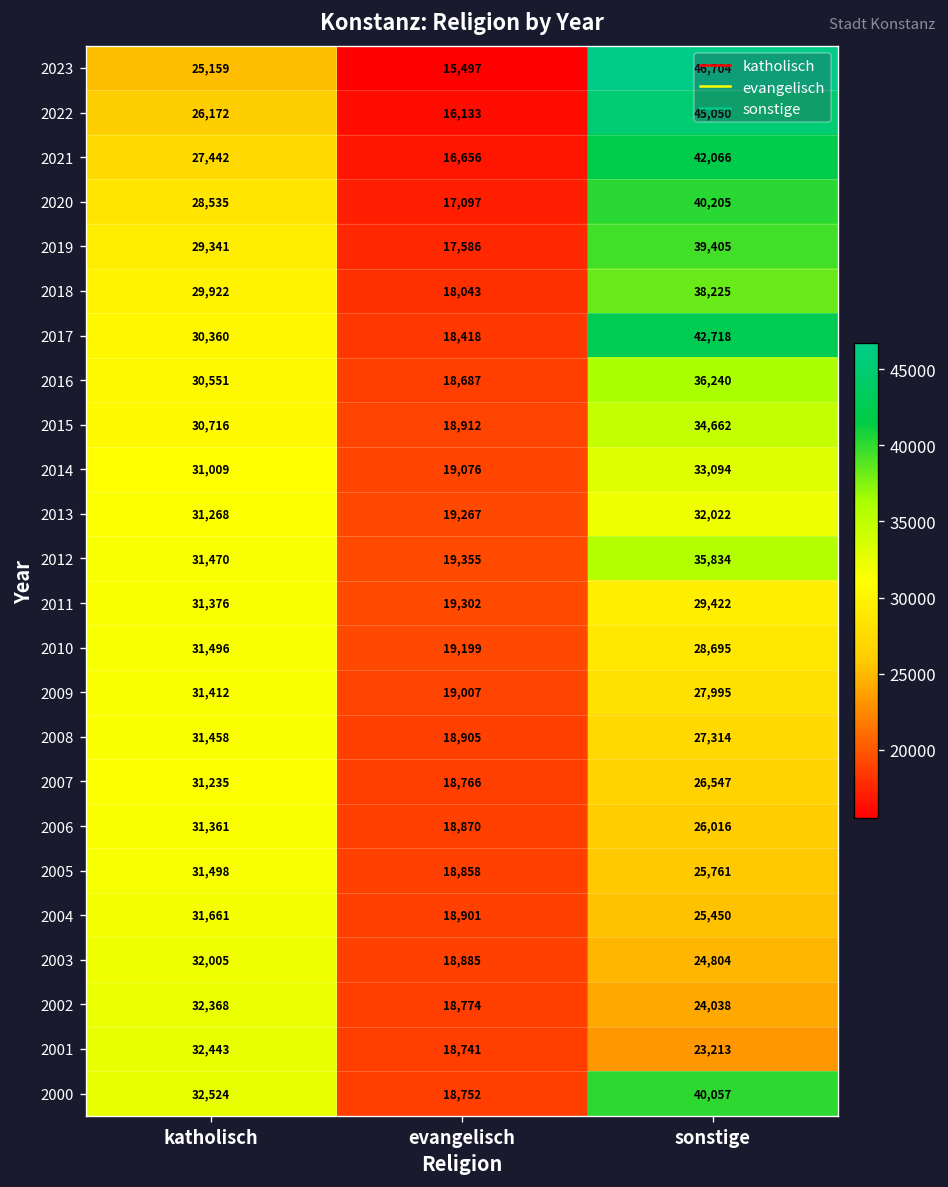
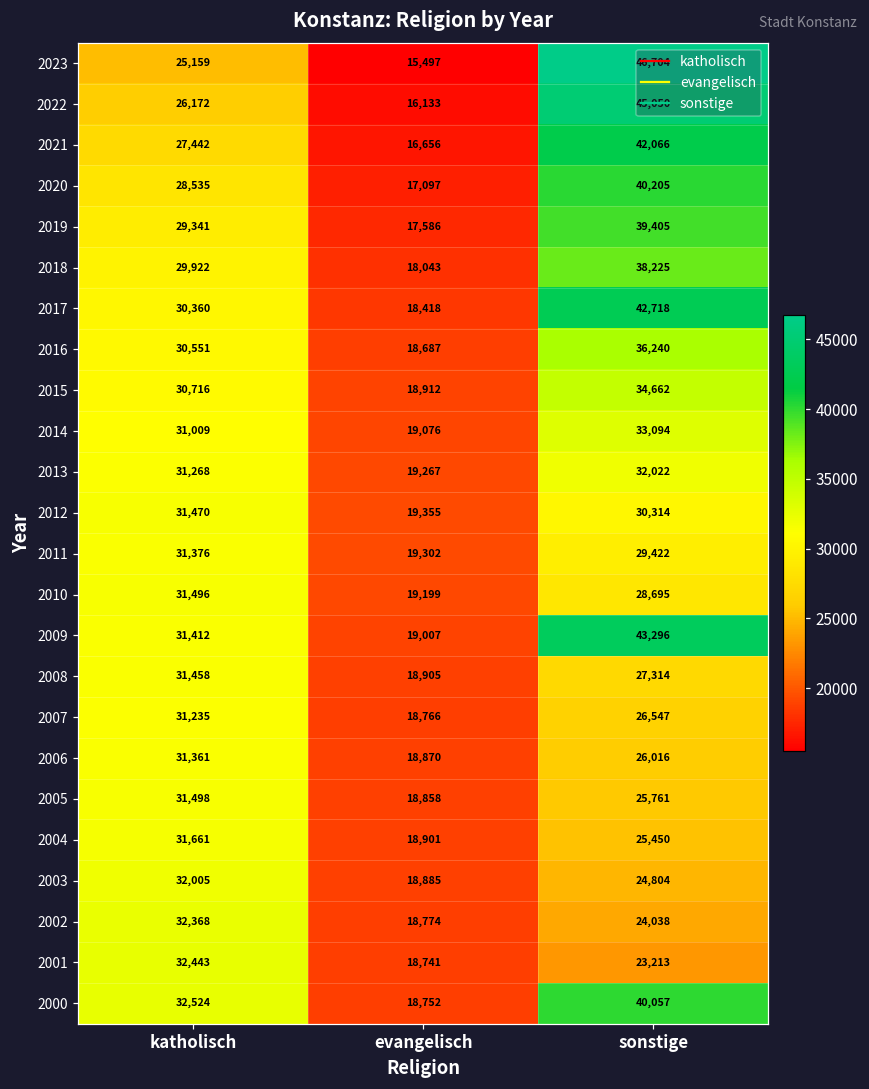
2012, sonstige: 35,834 -> 30,314
2009, sonstige: 27,995 -> 43,296
